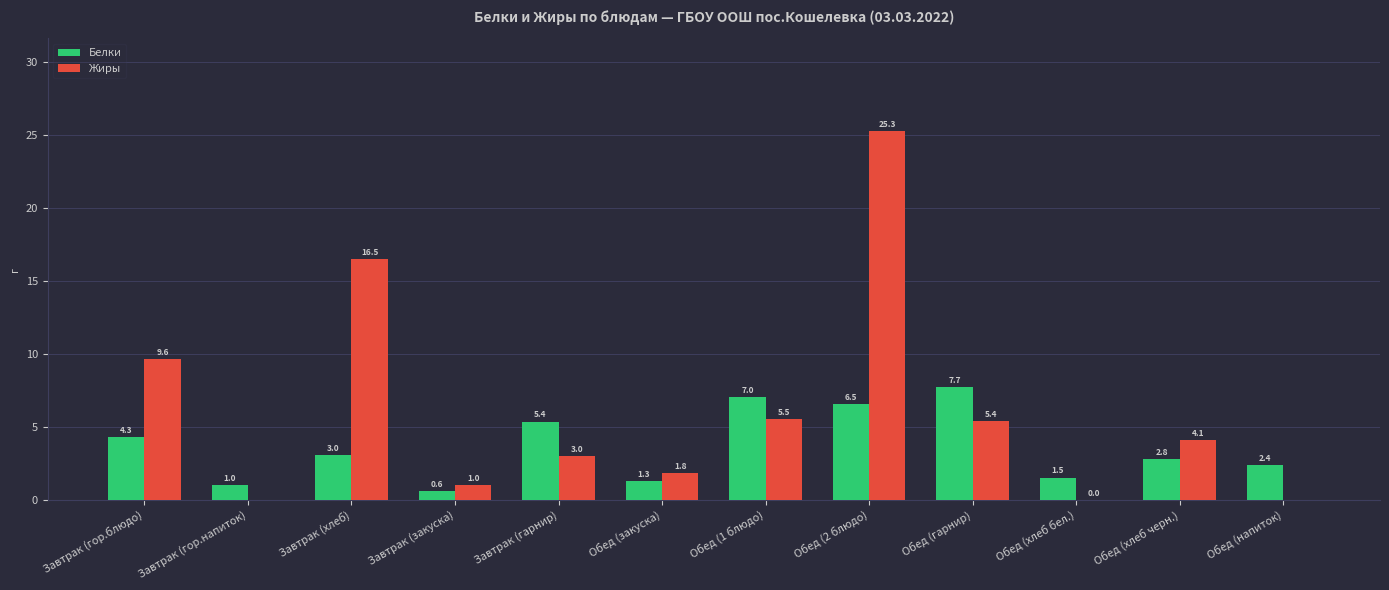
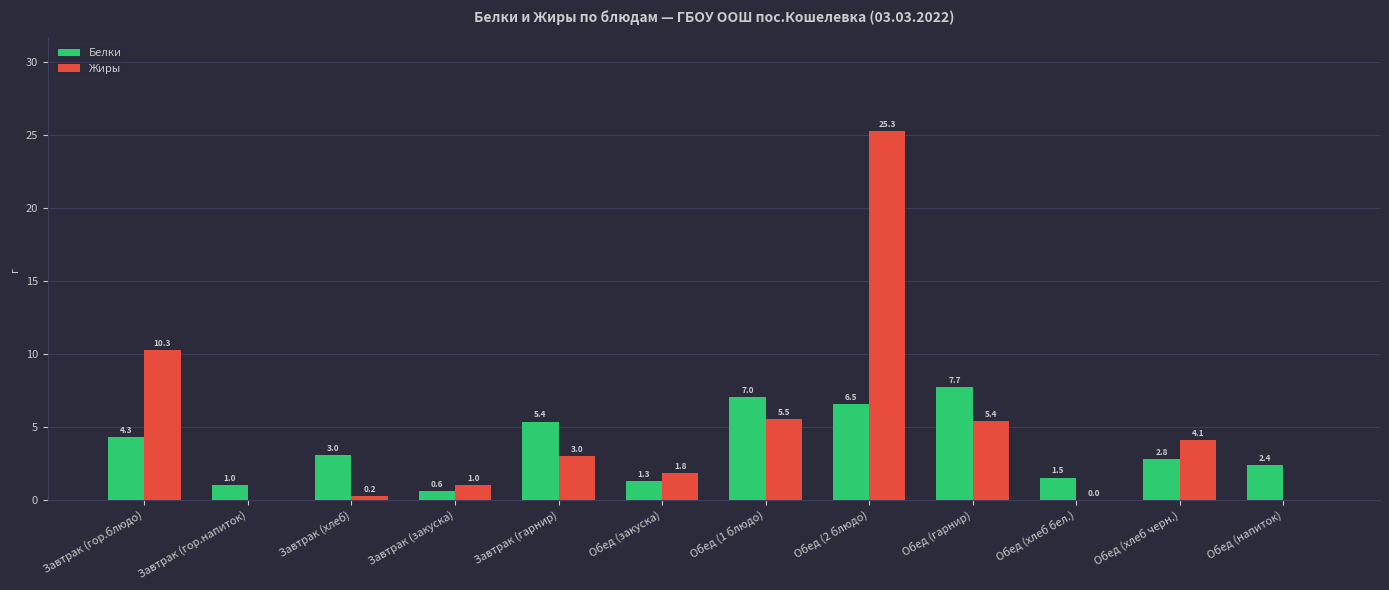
Жиры, Завтрак (гор.блюдо): 9.6 -> 10.3
Жиры, Завтрак (хлеб): 16.5 -> 0.2
